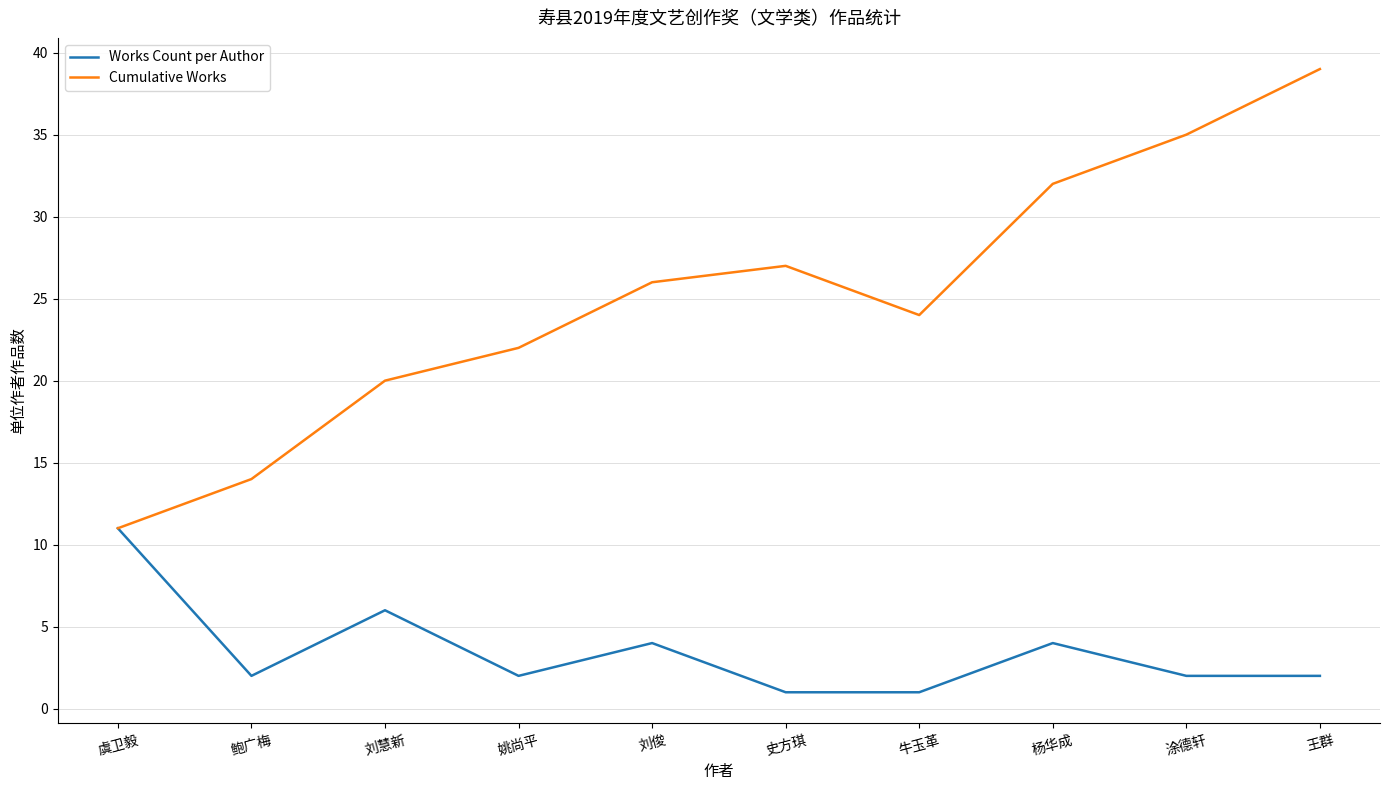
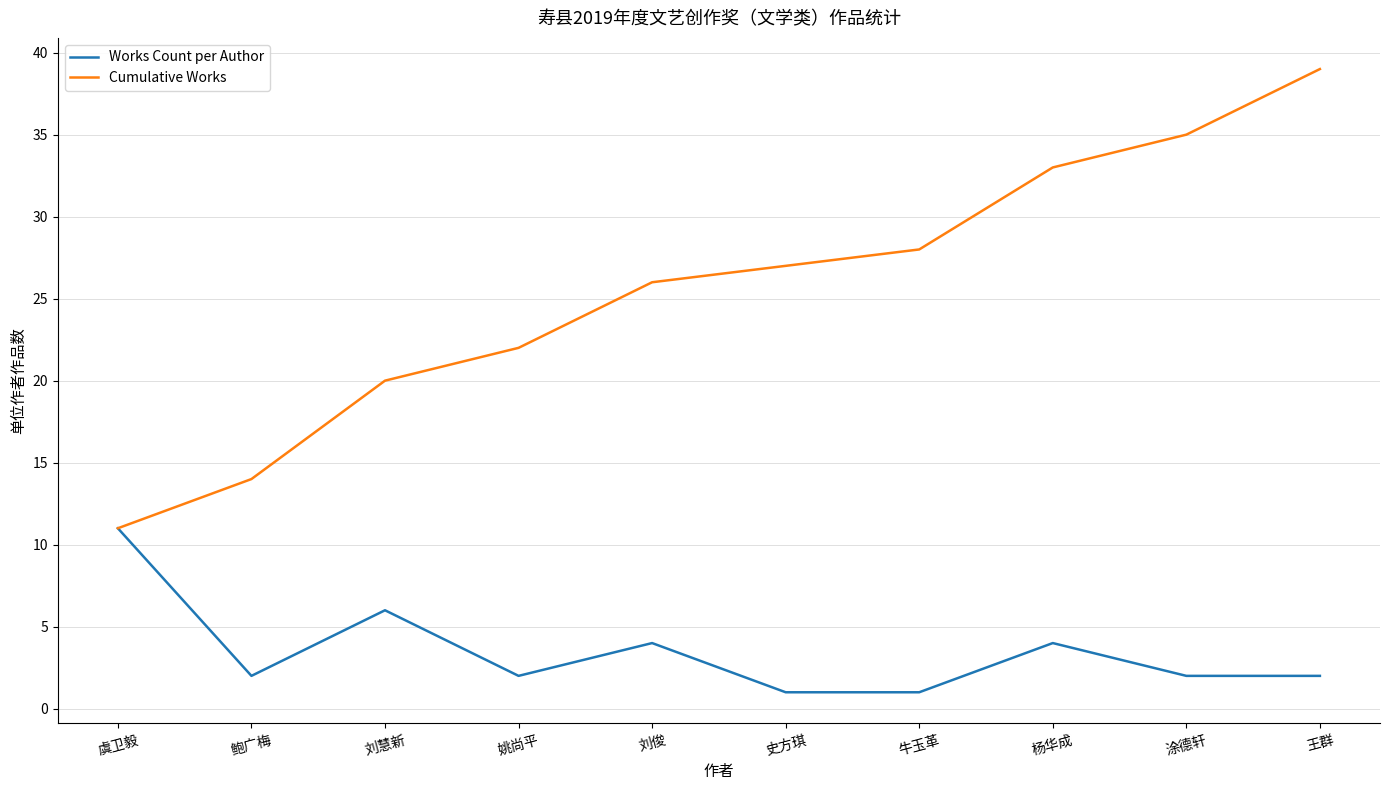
Cumulative Works, 牛玉革: 24 -> 28
Cumulative Works, 杨华成: 32 -> 33
